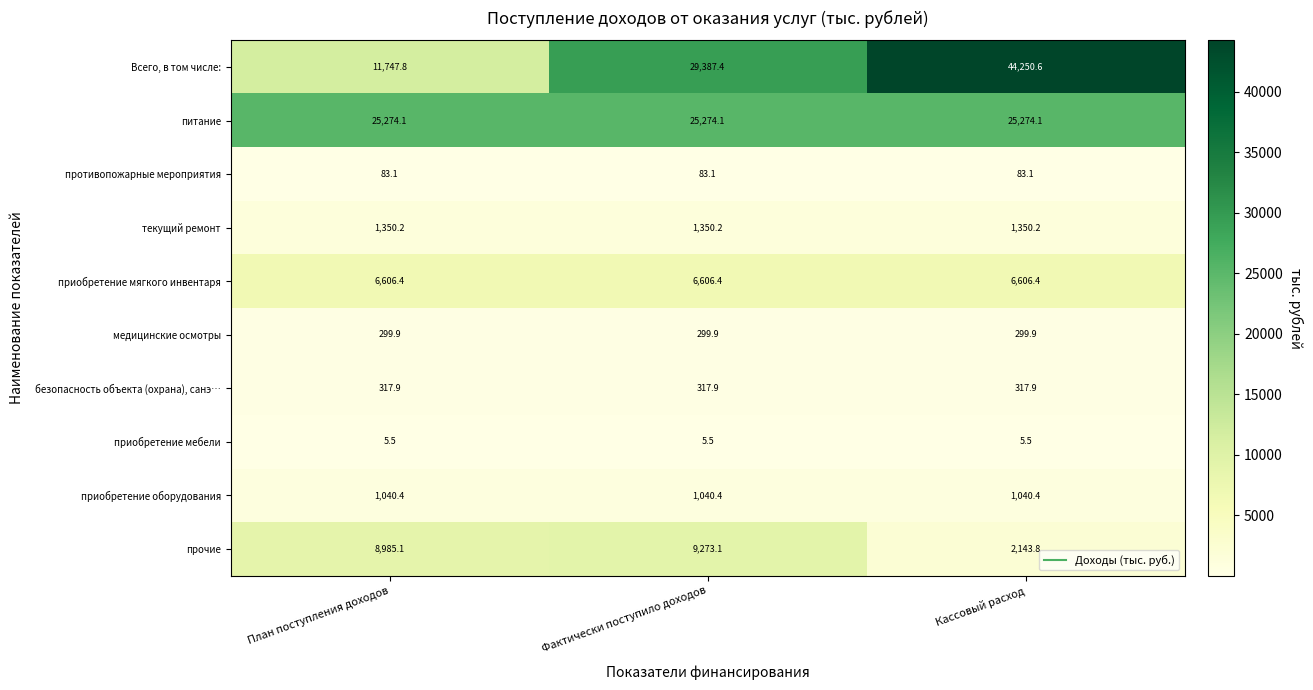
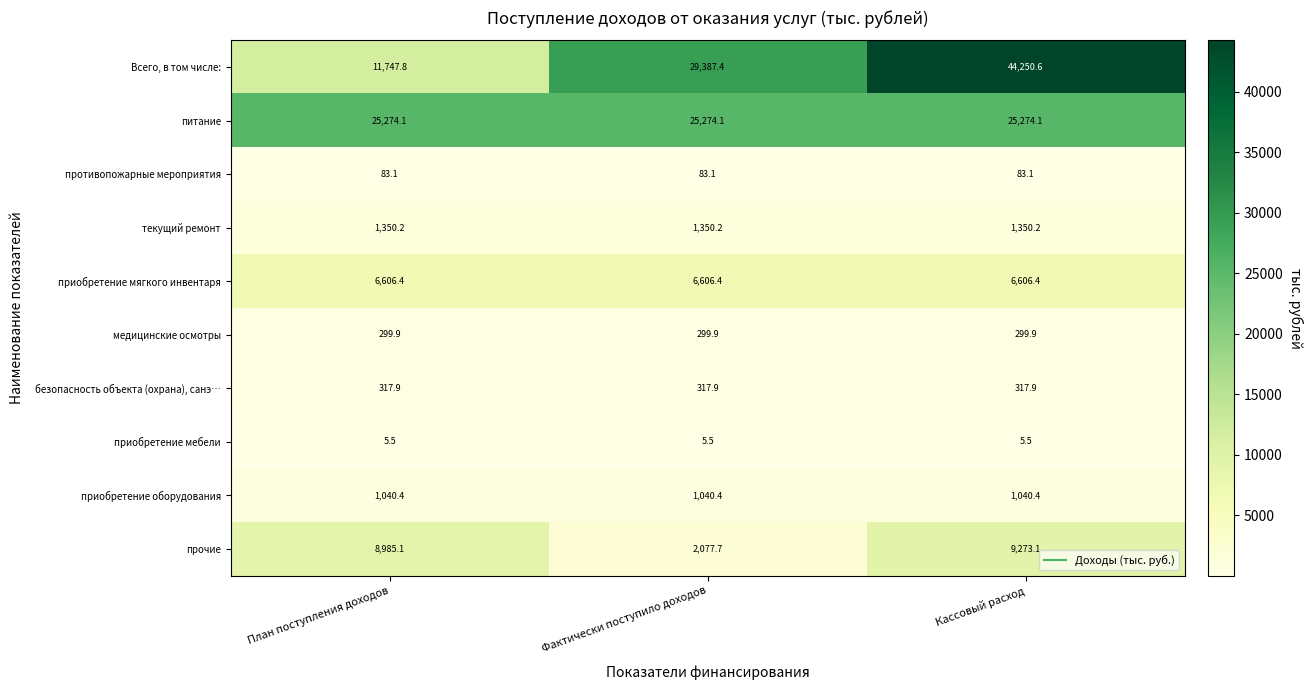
прочие, Фактически поступило доходов: 9,273.1 -> 2,077.7
прочие, Кассовый расход: 2,143.8 -> 9,273.1
